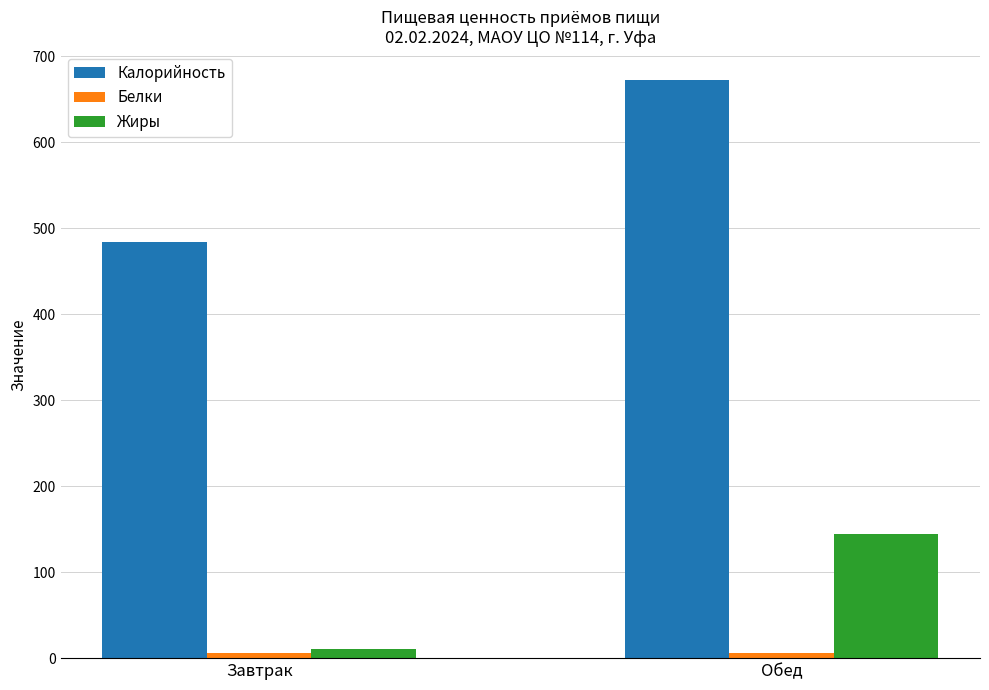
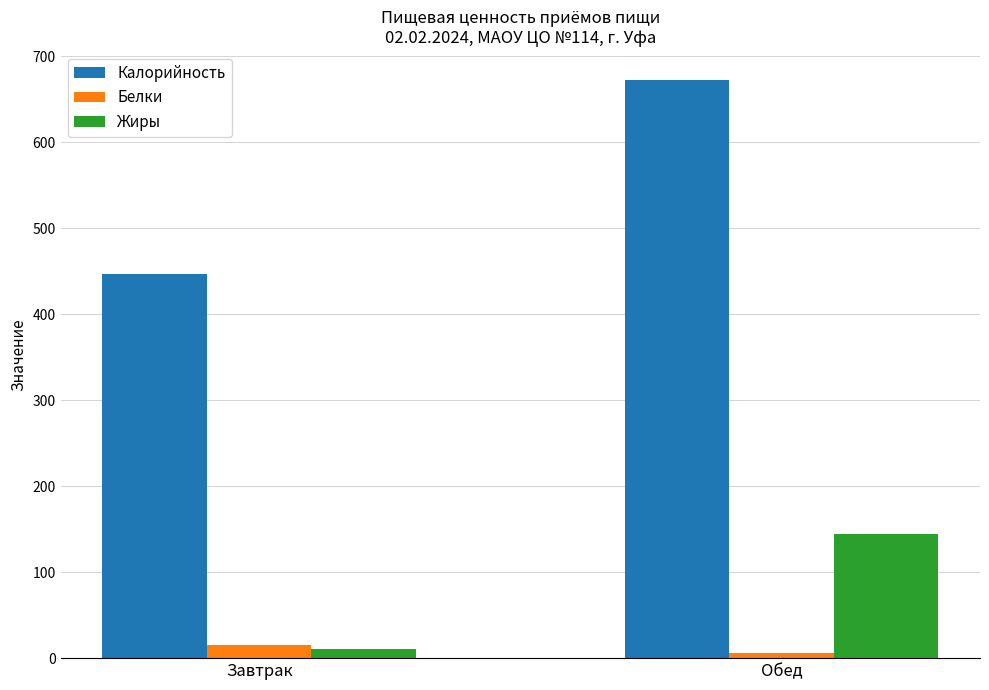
Калорийность, Завтрак: 480 -> 450
Белки, Завтрак: 10 -> 20
